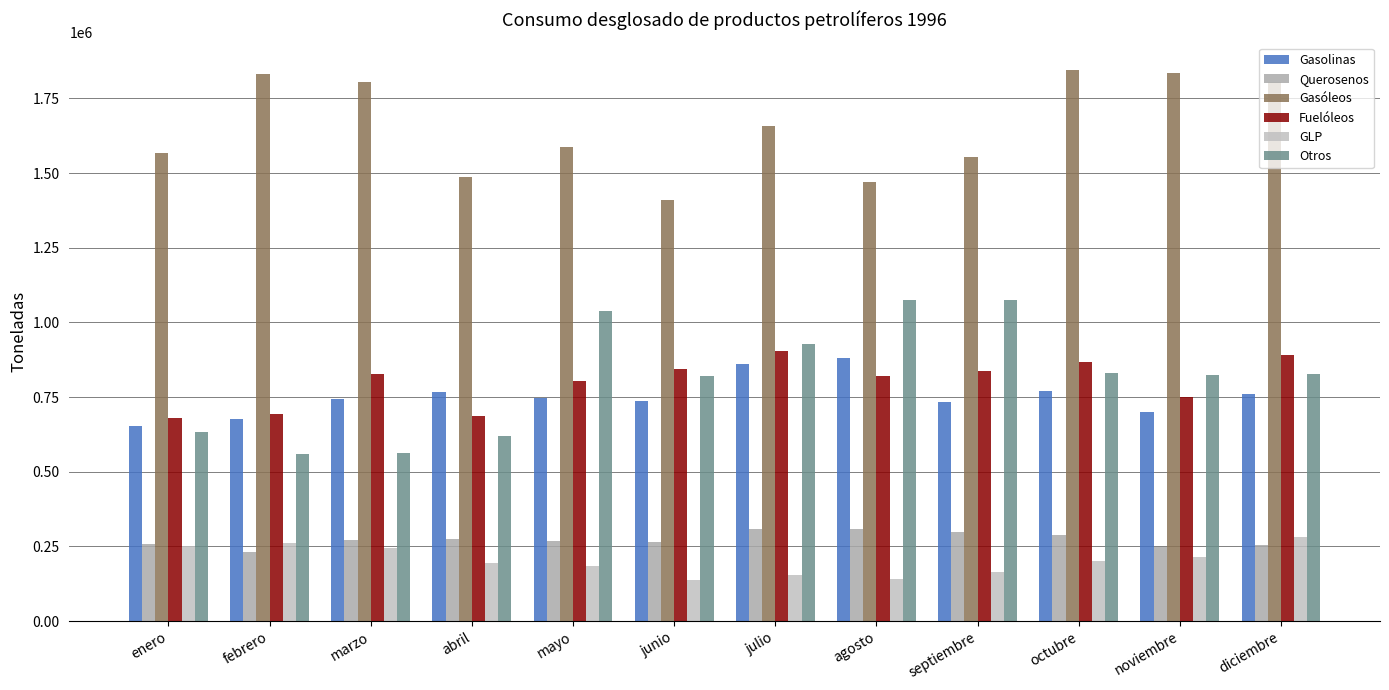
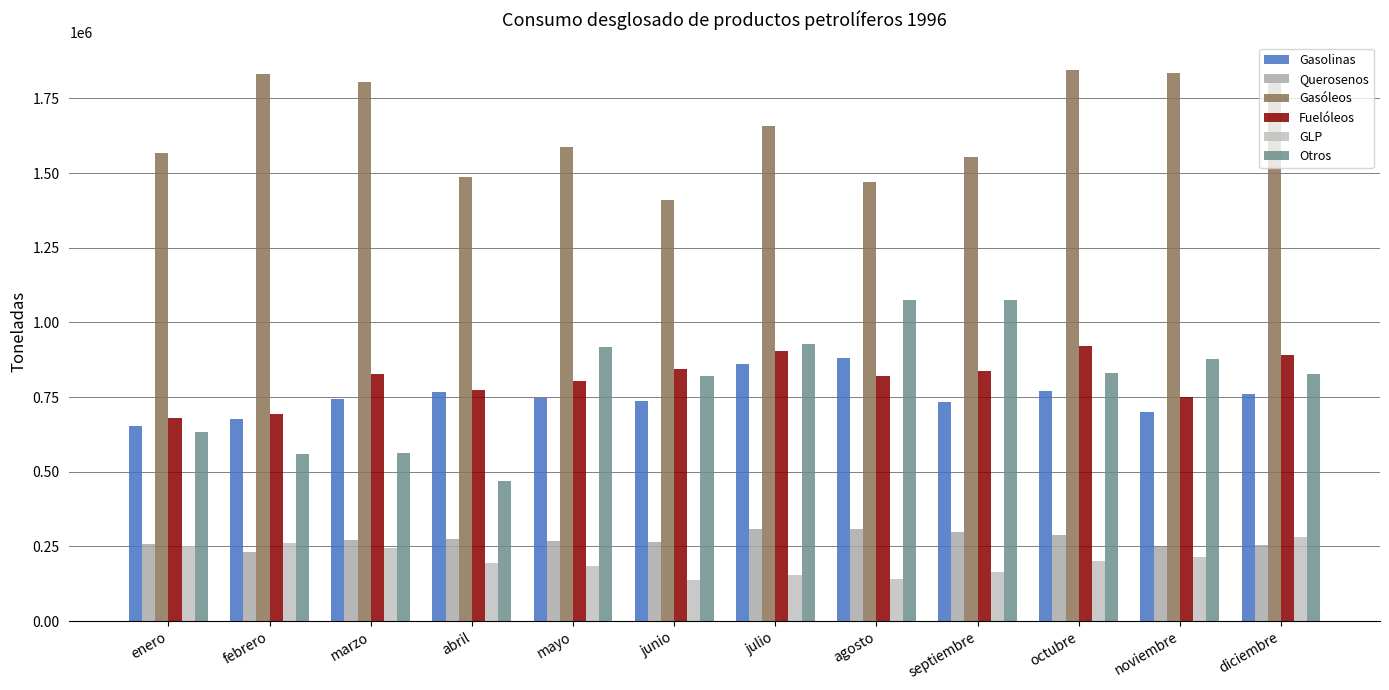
Fuelóleos, abril: 690000 -> 770000
Otros, abril: 620000 -> 470000
Otros, mayo: 1040000 -> 920000
Fuelóleos, octubre: 870000 -> 920000
Otros, noviembre: 820000 -> 880000
